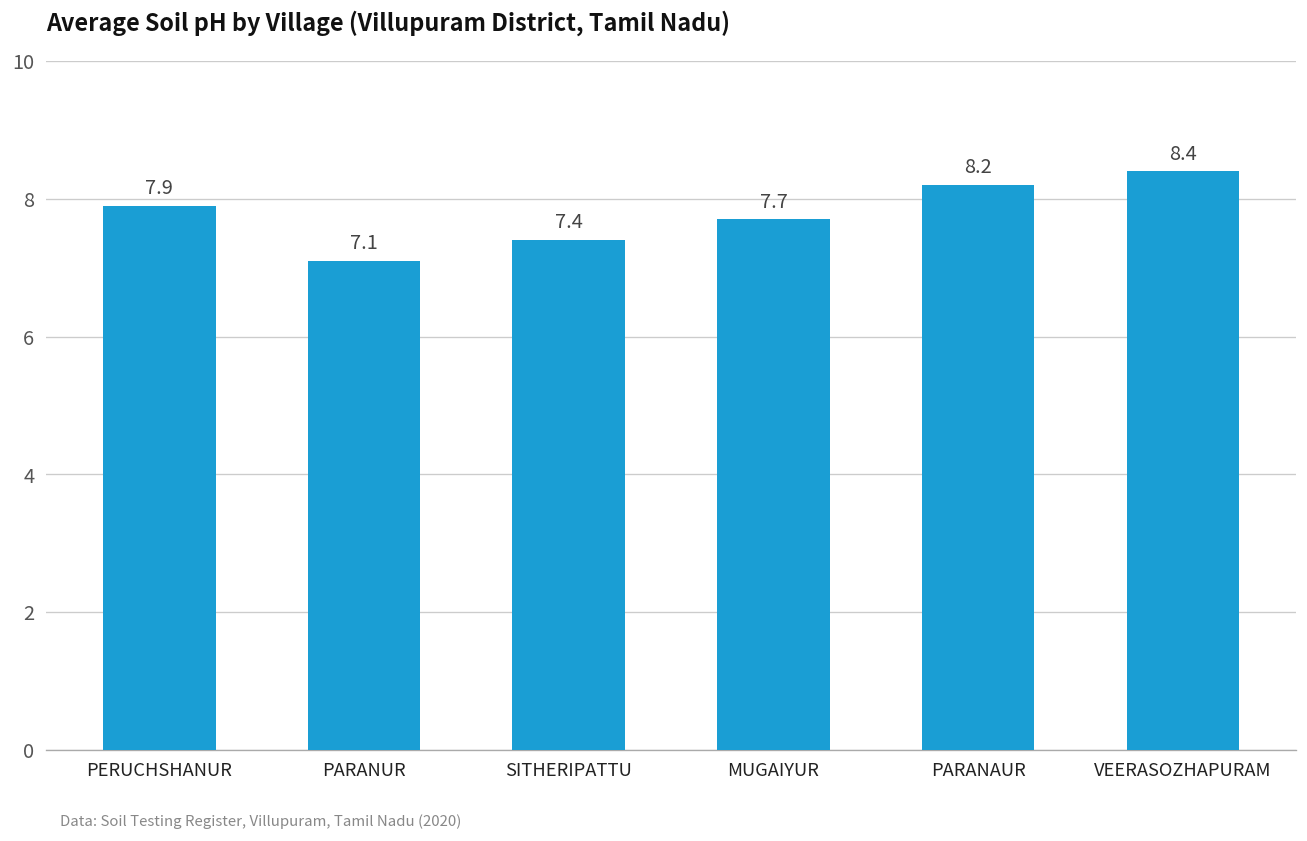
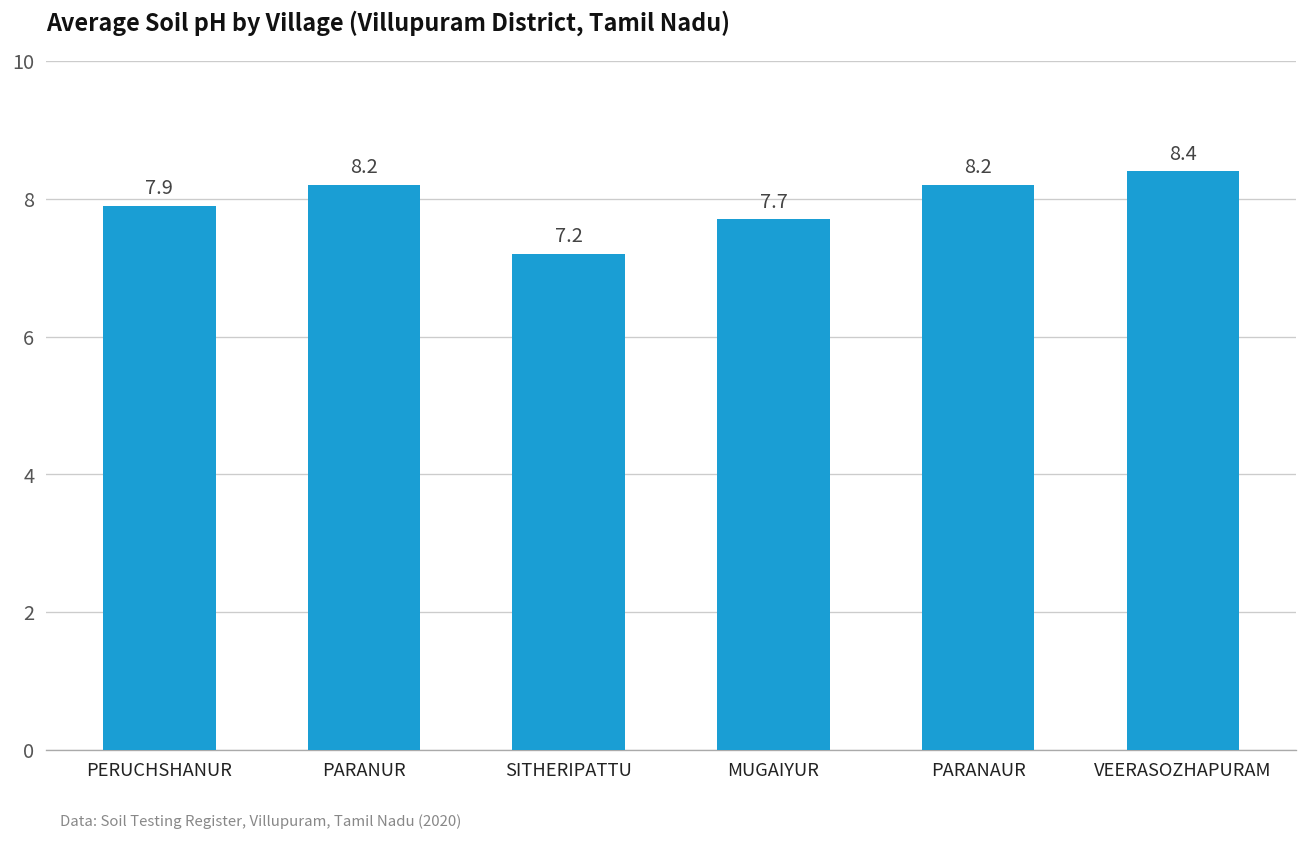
PARANUR: 7.1 -> 8.2
SITHERIPATTU: 7.4 -> 7.2
